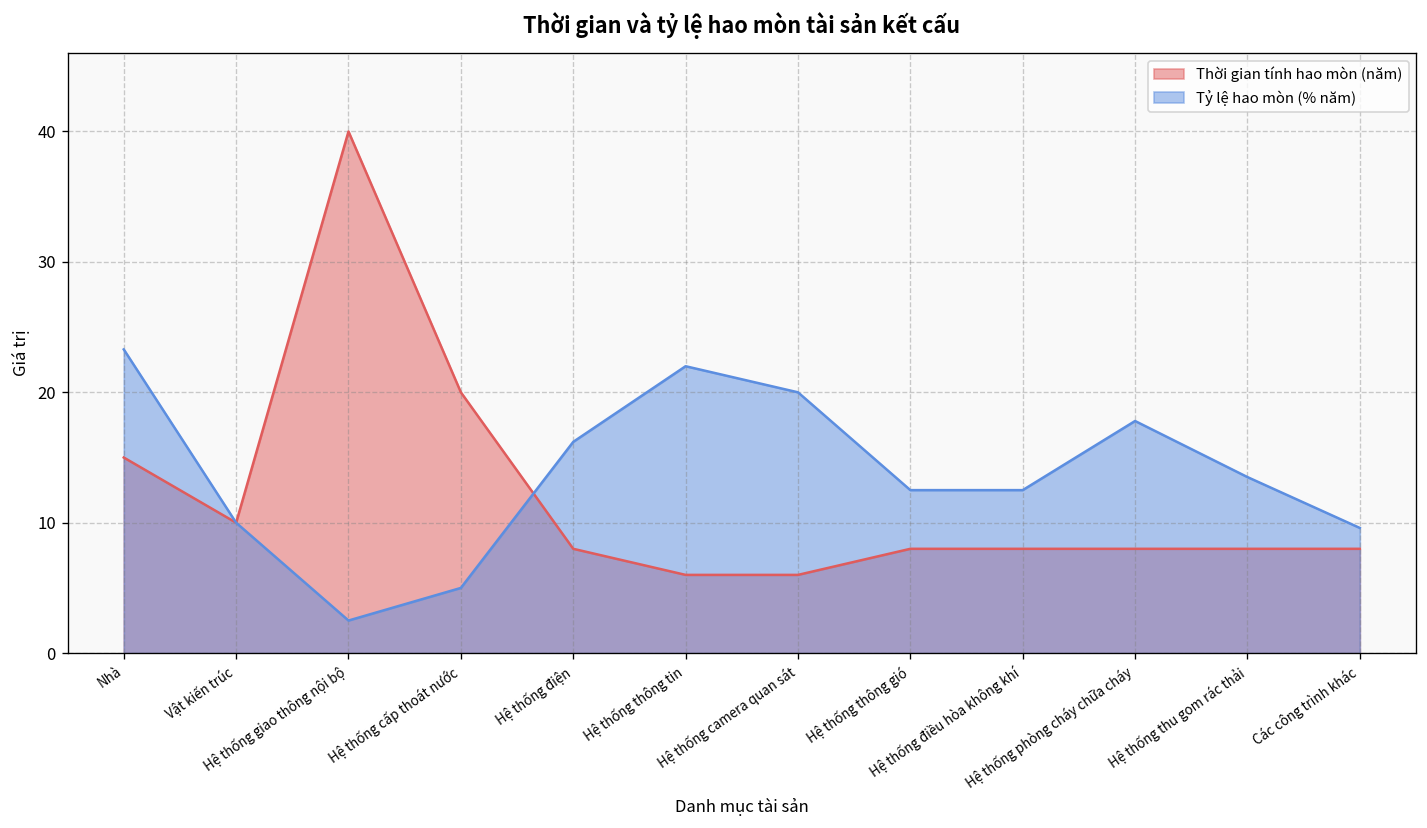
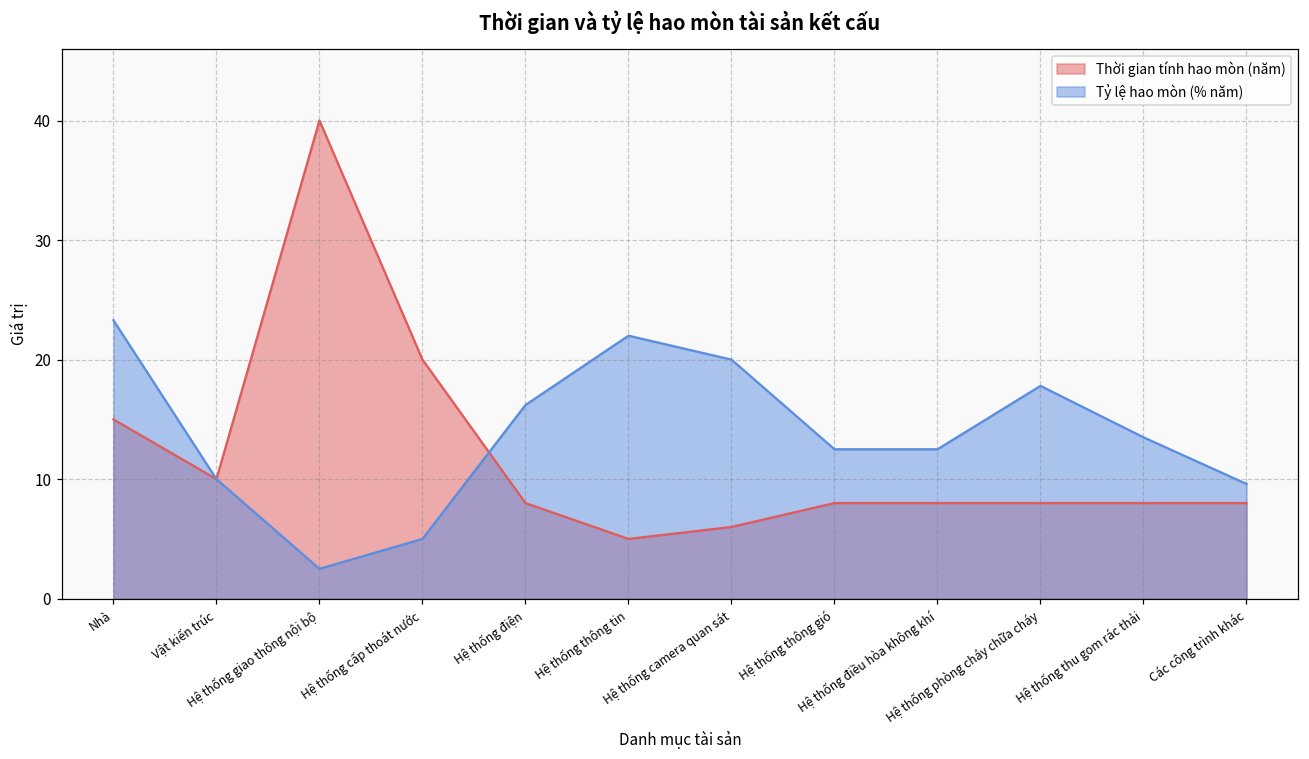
Thời gian tính hao mòn (năm), Hệ thống thông tin: 6 -> 5
